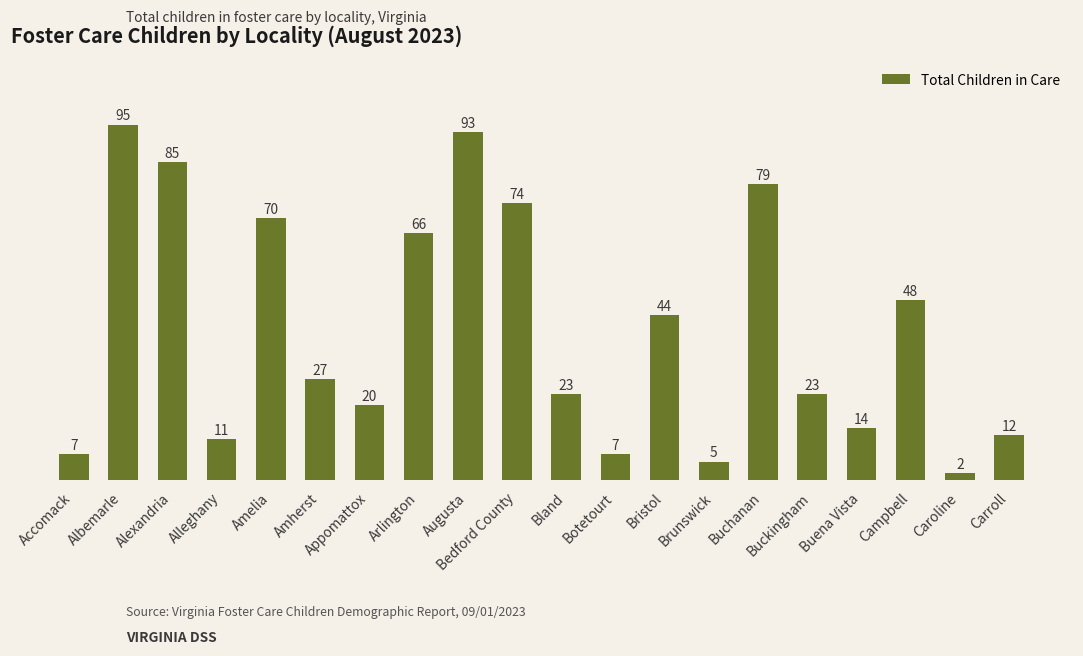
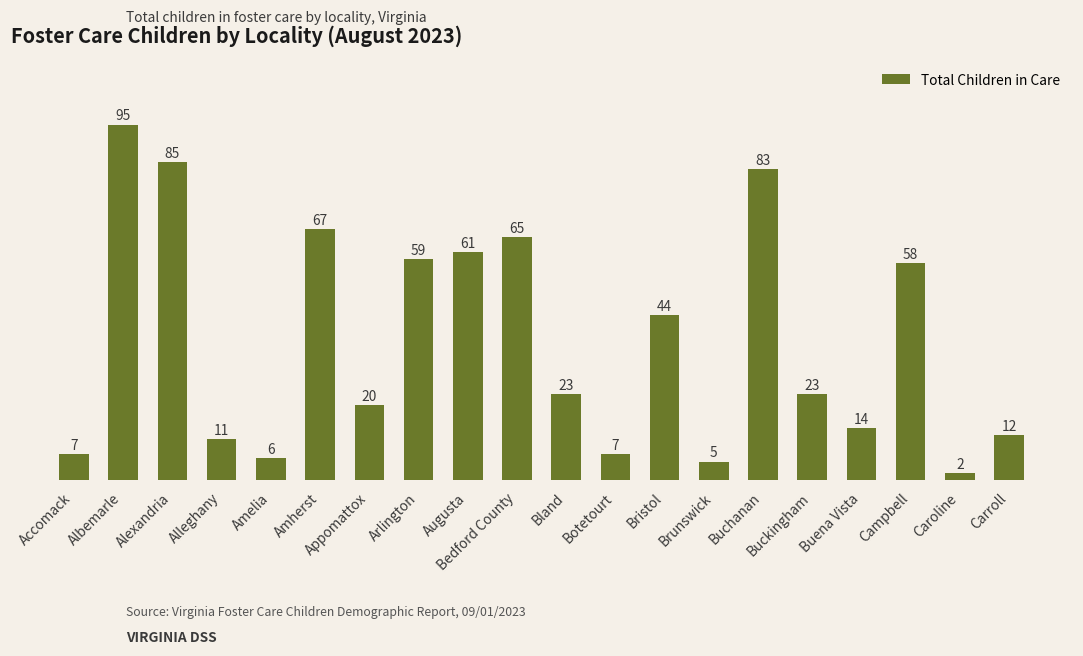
Amelia: 70 -> 6
Amherst: 27 -> 67
Arlington: 66 -> 59
Augusta: 93 -> 61
Bedford County: 74 -> 65
Buchanan: 79 -> 83
Campbell: 48 -> 58
